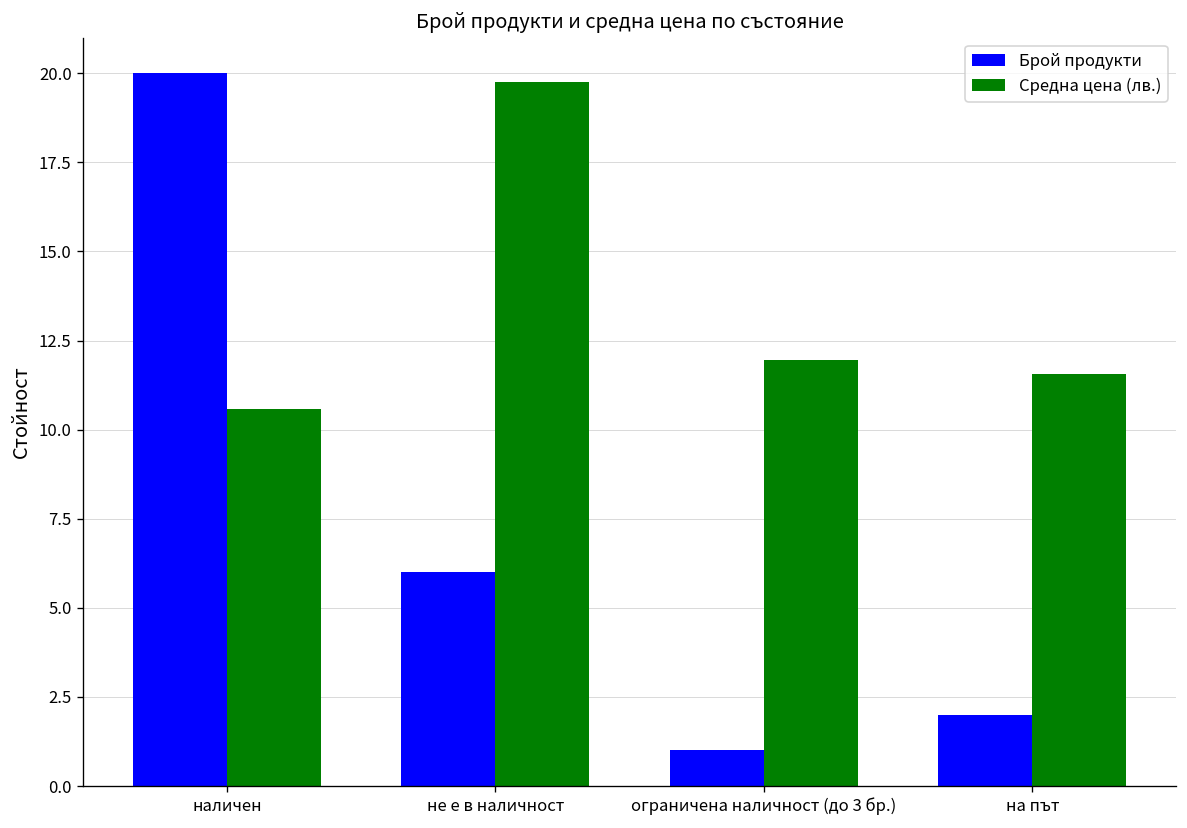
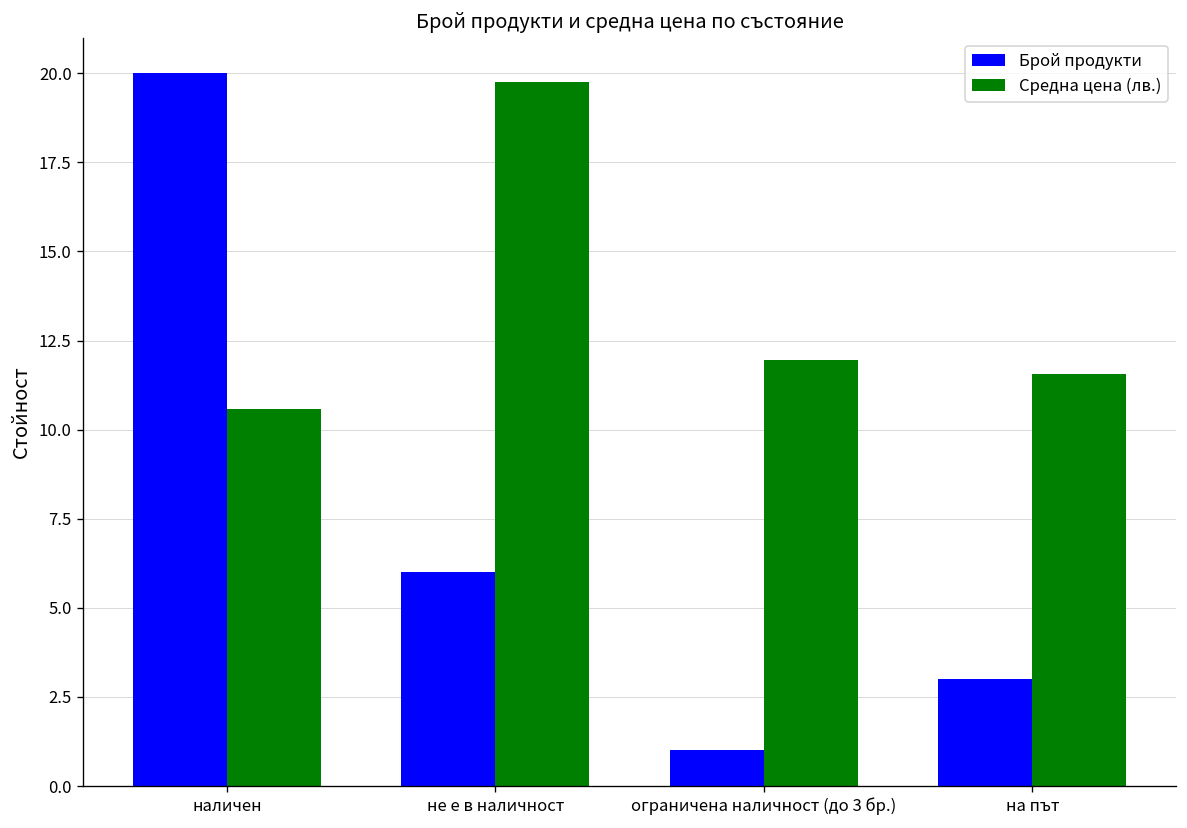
Брой продукти, на път: 2 -> 3
